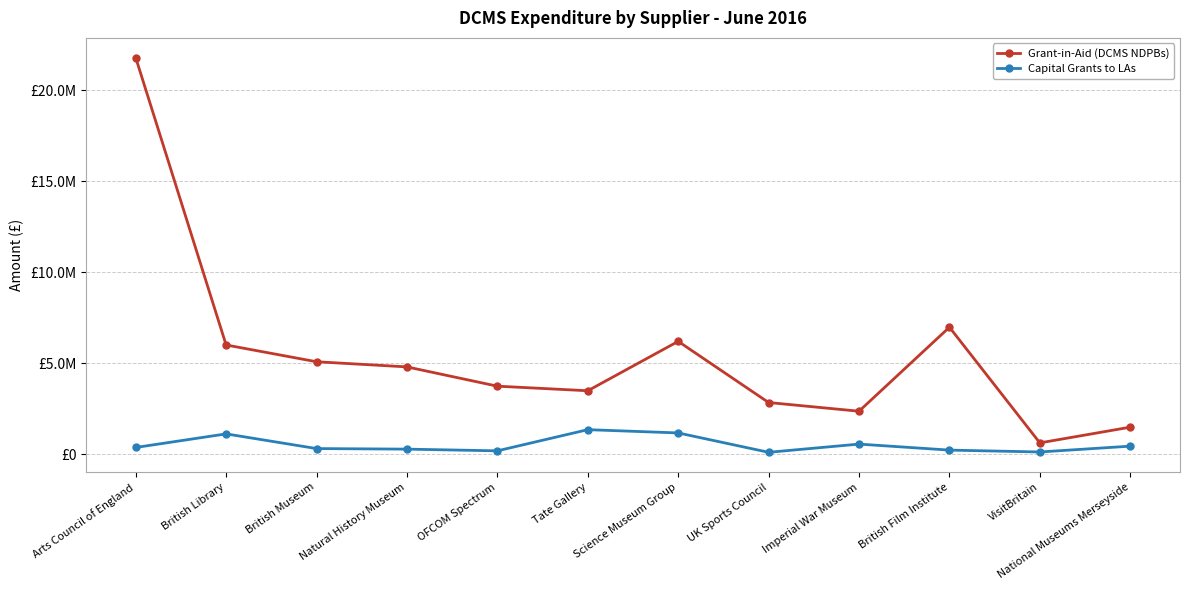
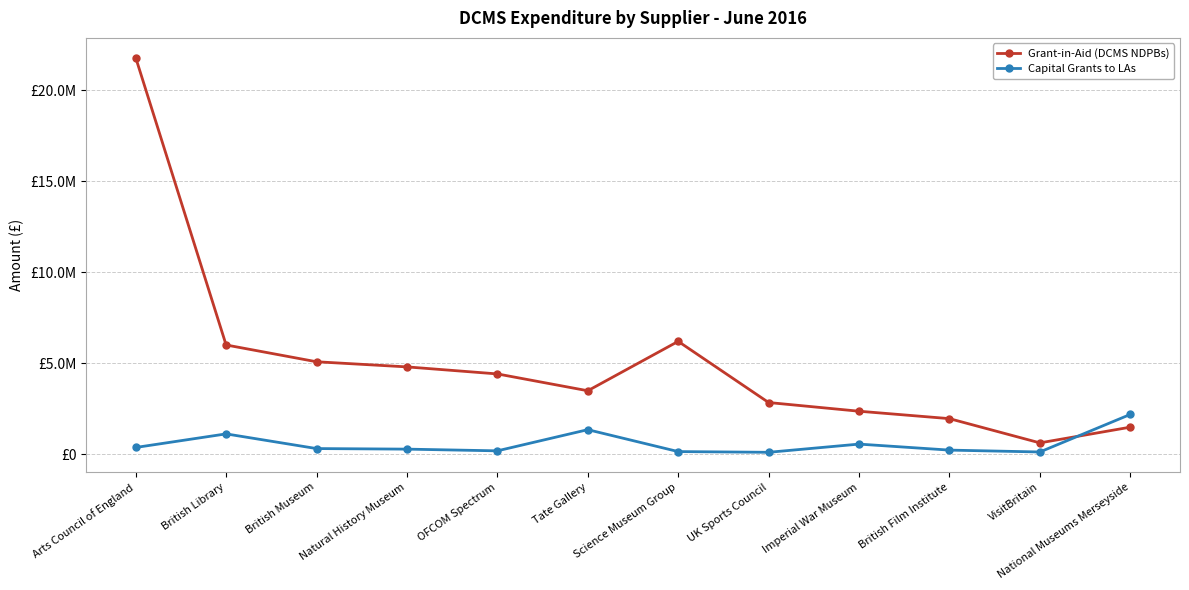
Grant-in-Aid (DCMS NDPBs), OFCOM Spectrum: £3700000 -> £4400000
Capital Grants to LAs, Science Museum Group: £1200000 -> £100000
Grant-in-Aid (DCMS NDPBs), British Film Institute: £7000000 -> £2000000
Capital Grants to LAs, National Museums Merseyside: £400000 -> £2200000
